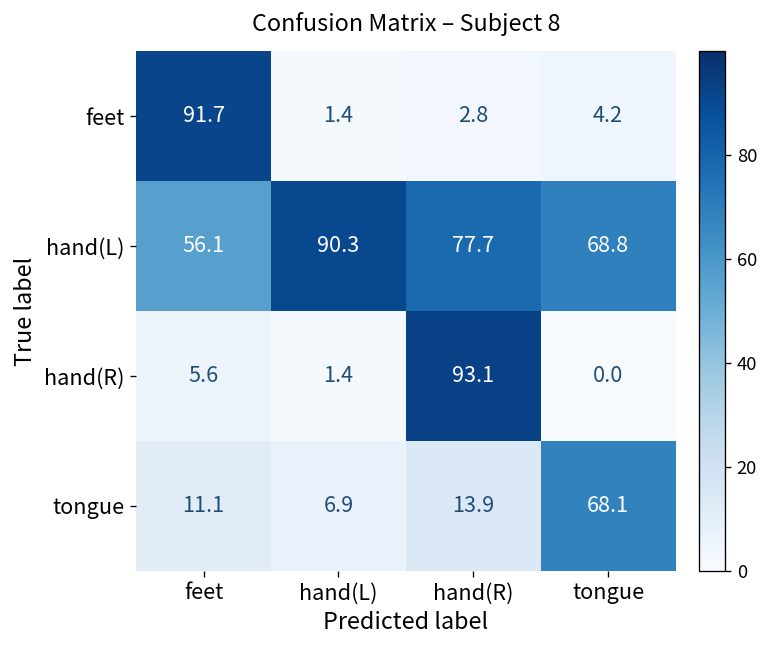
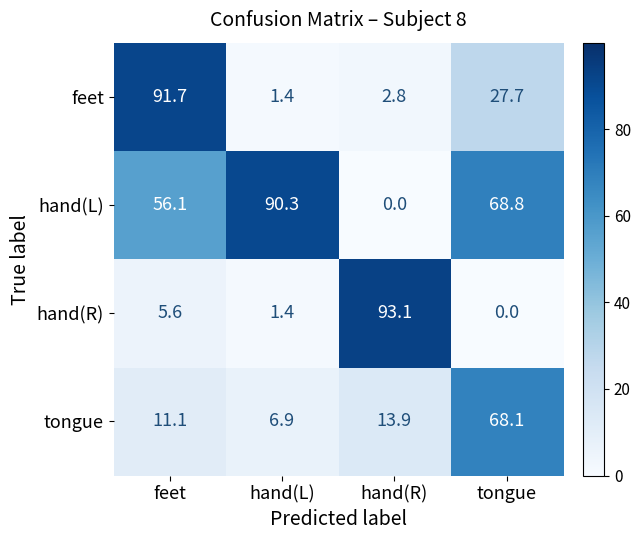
feet, tongue: 4.2 -> 27.7
hand(L), hand(R): 77.7 -> 0.0
